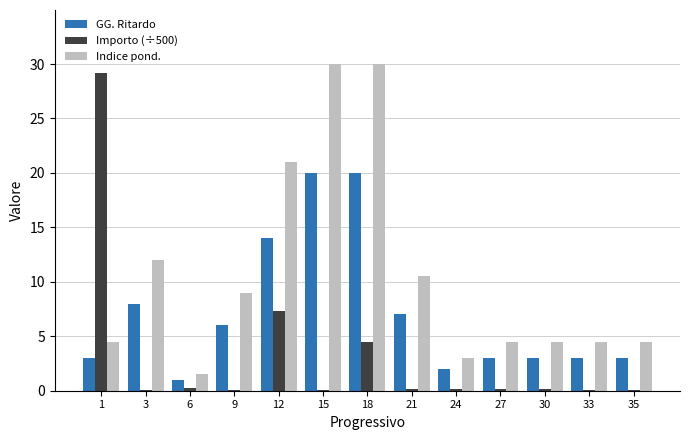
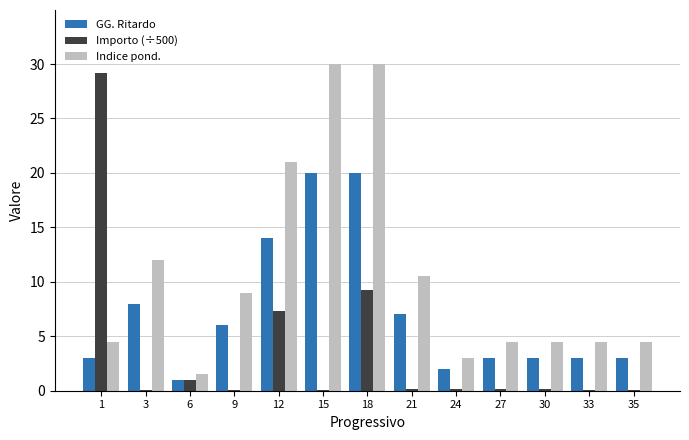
Importo (÷500), 6: 0.2 -> 1.0
Importo (÷500), 18: 4.5 -> 9.2
